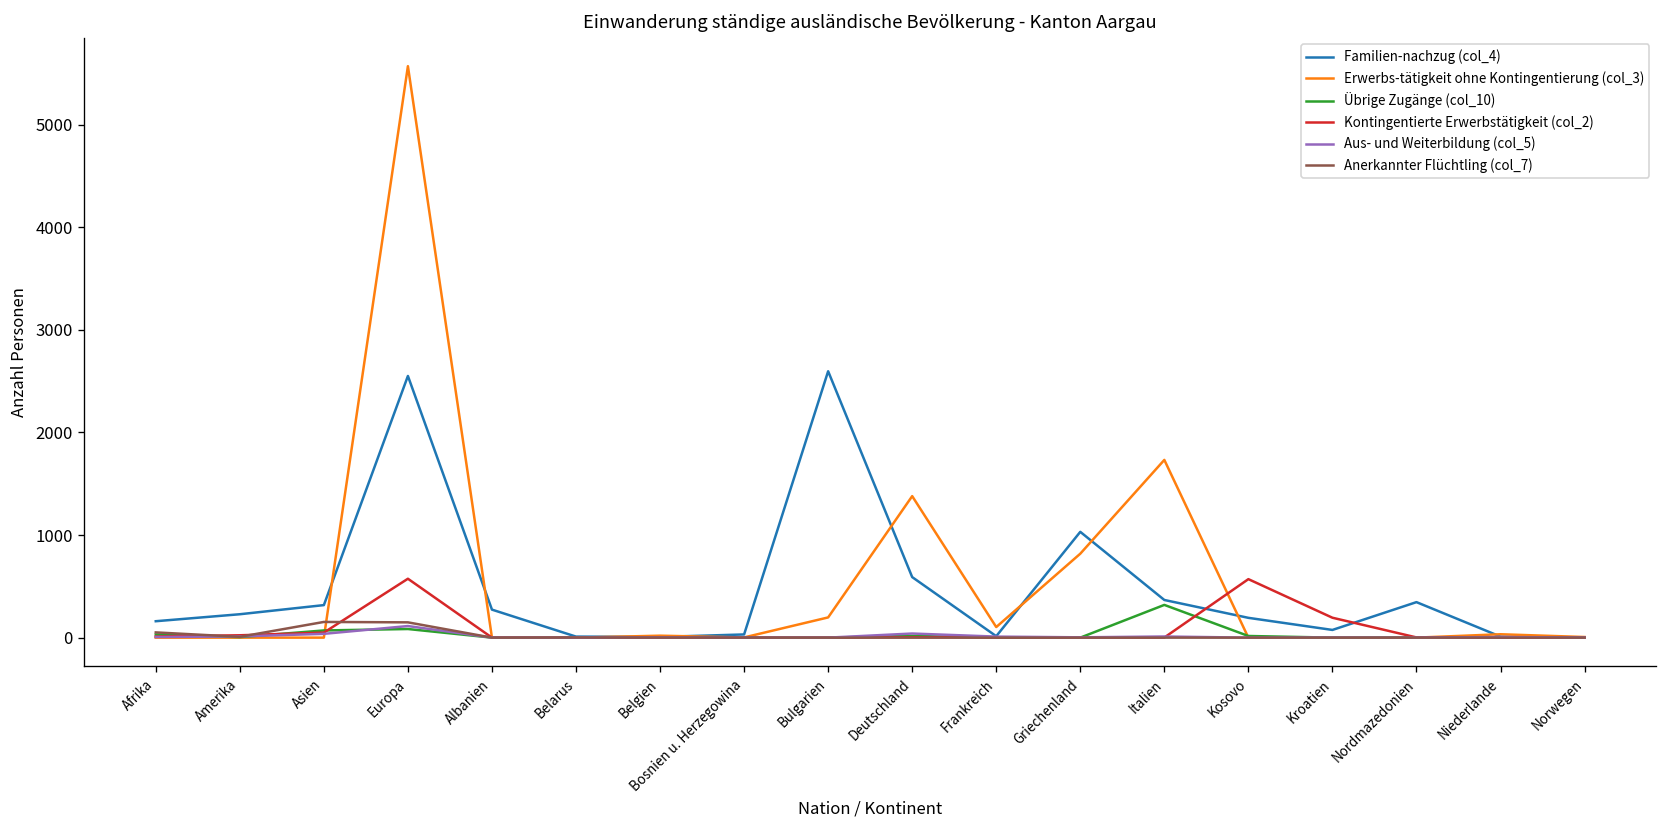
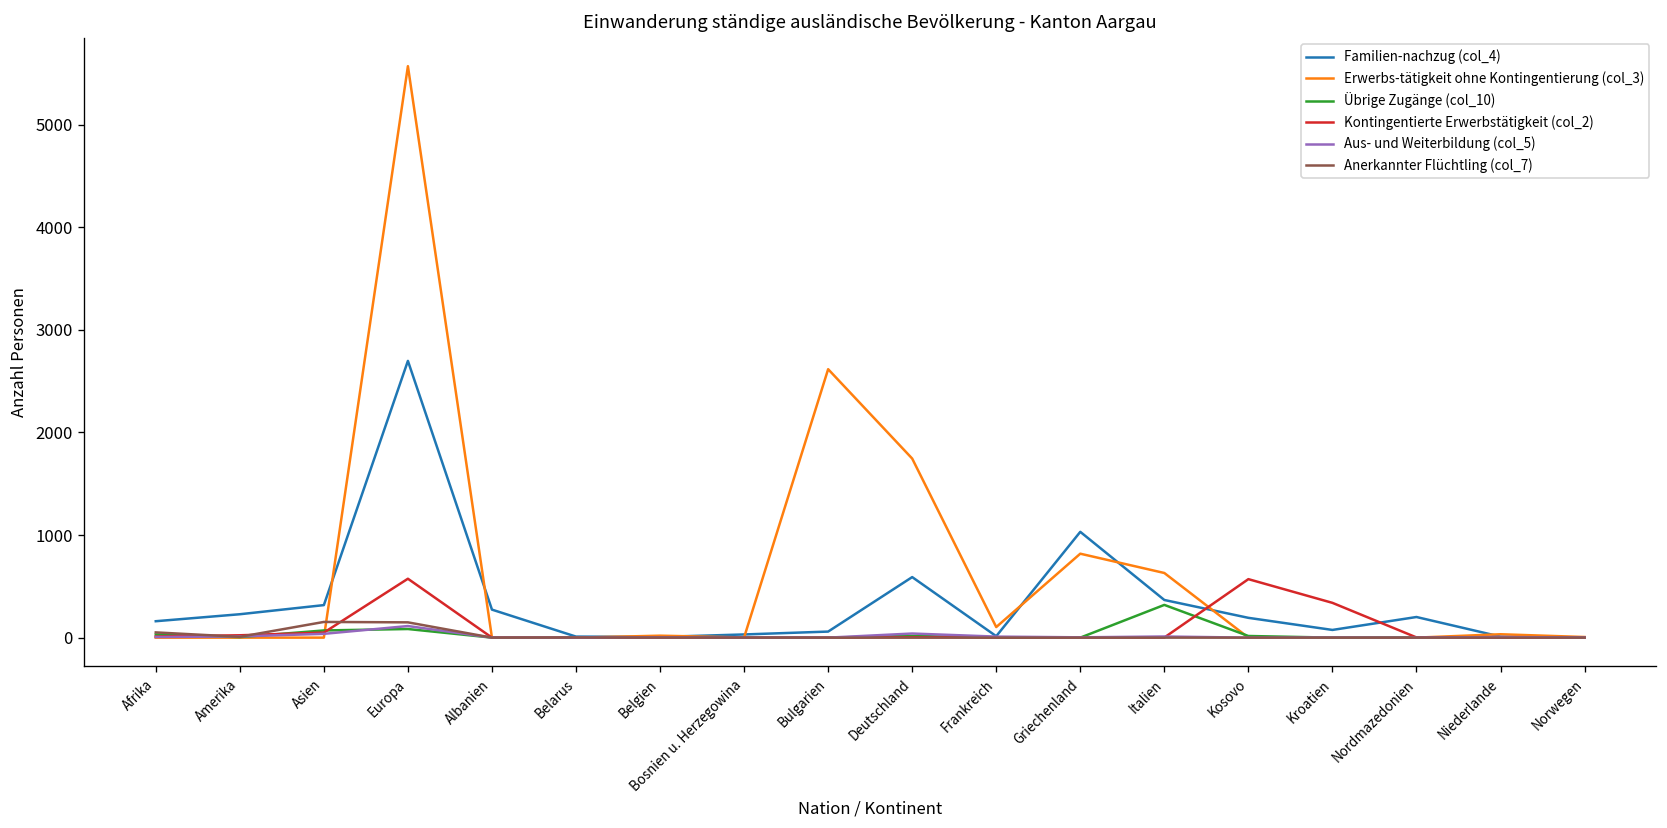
Familien-nachzug (col_4), Europa: 2600 -> 2700
Familien-nachzug (col_4), Bulgarien: 2600 -> 100
Erwerbs-tätigkeit ohne Kontingentierung (col_3), Bulgarien: 200 -> 2600
Erwerbs-tätigkeit ohne Kontingentierung (col_3), Deutschland: 1400 -> 1700
Erwerbs-tätigkeit ohne Kontingentierung (col_3), Italien: 1700 -> 600
Kontingentierte Erwerbstätigkeit (col_2), Kroatien: 200 -> 300
Familien-nachzug (col_4), Nordmazedonien: 300 -> 200
